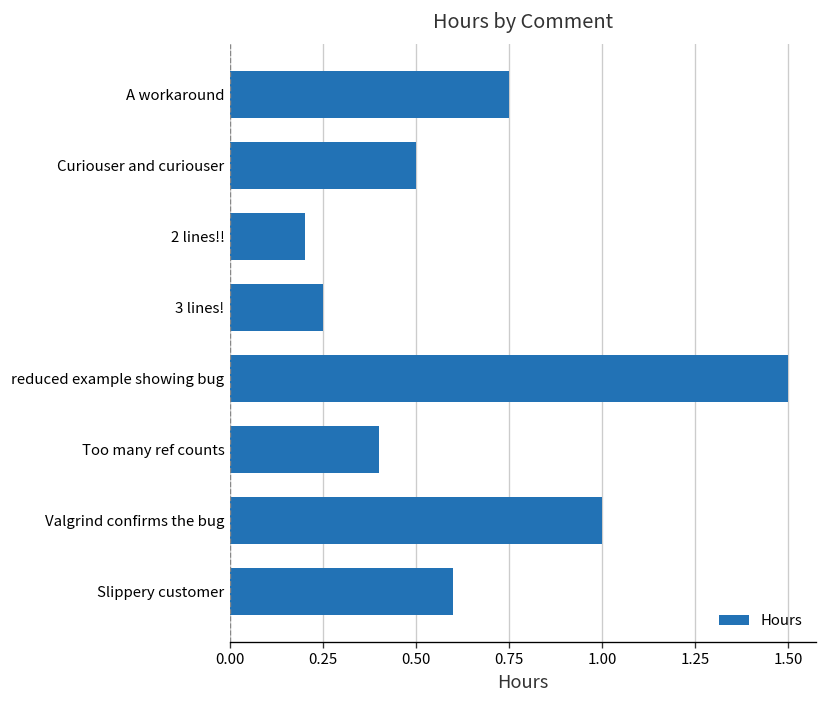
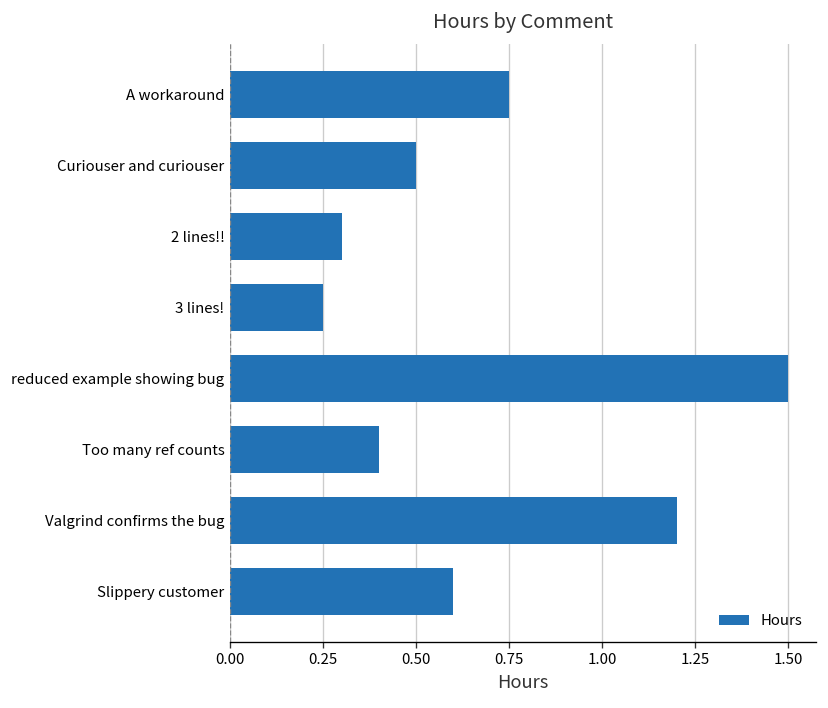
2 lines!!: 0.2 -> 0.3
Valgrind confirms the bug: 1.0 -> 1.2
